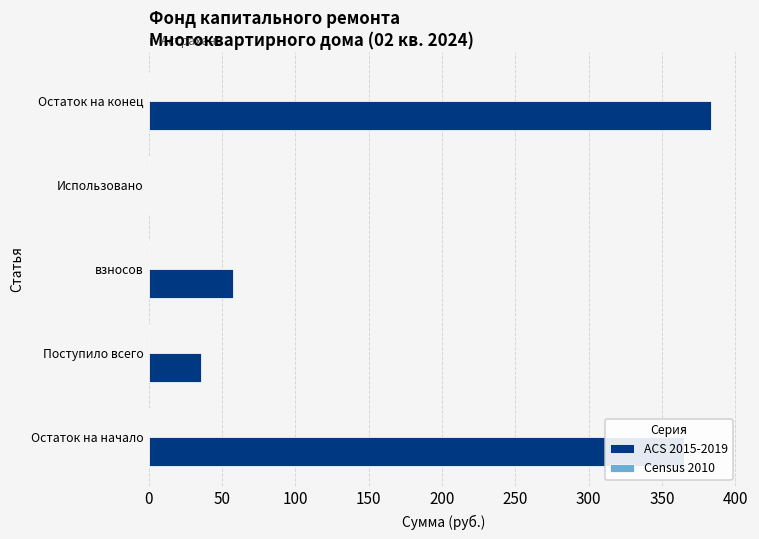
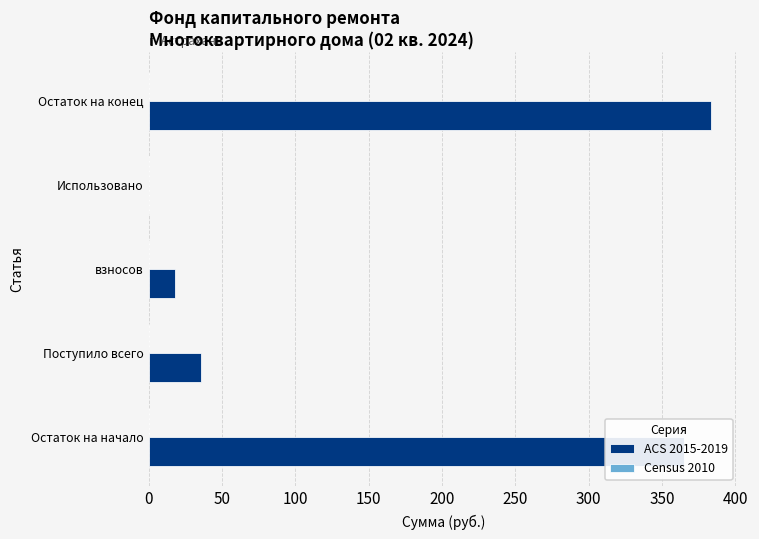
ACS 2015-2019, взносов: 57 -> 18
